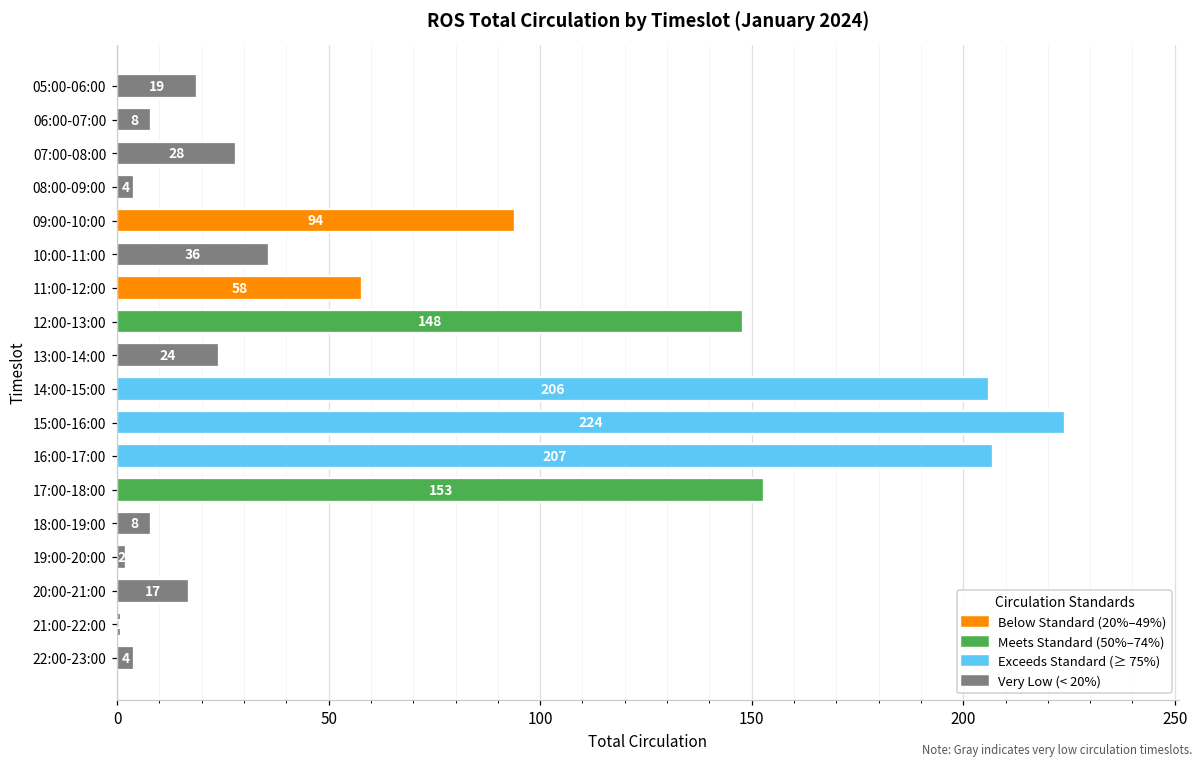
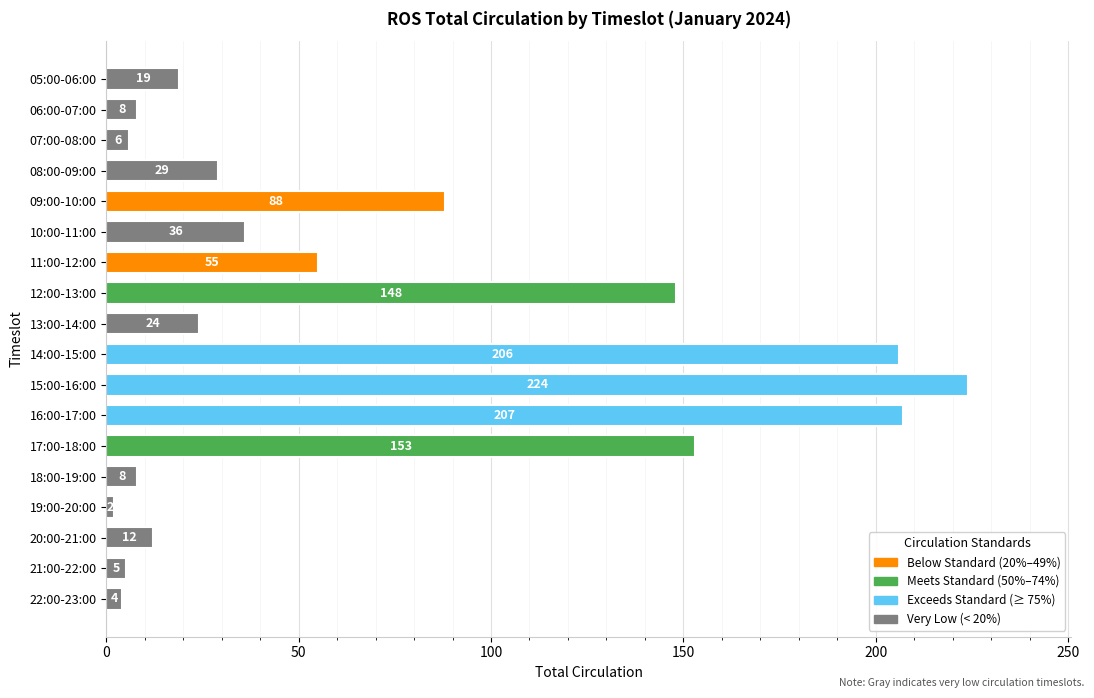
07:00-08:00: 28 -> 6
08:00-09:00: 4 -> 29
09:00-10:00: 94 -> 88
11:00-12:00: 58 -> 55
20:00-21:00: 17 -> 12
21:00-22:00: 1 -> 5
